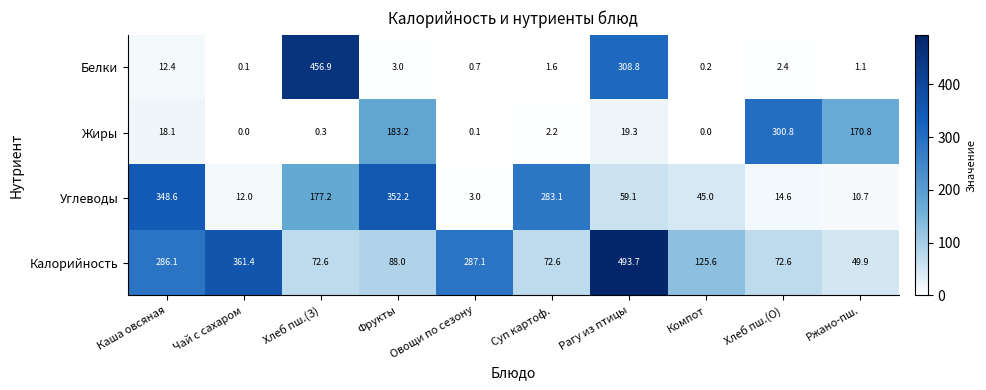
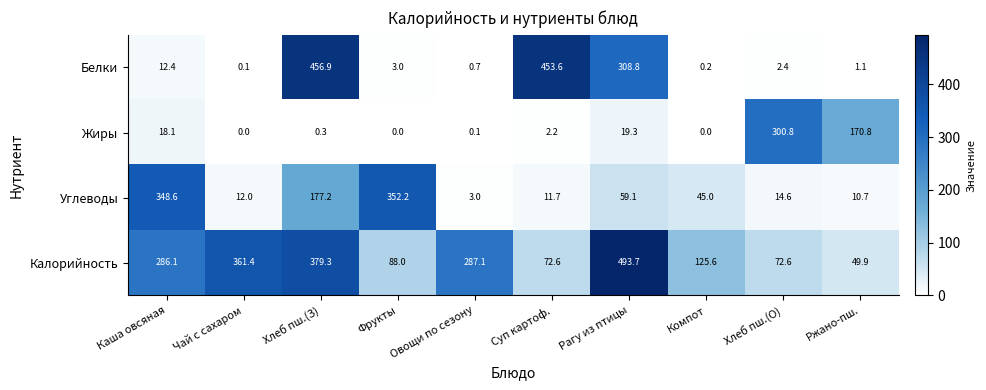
Белки, Суп картоф.: 1.6 -> 453.6
Жиры, Фрукты: 183.2 -> 0.0
Углеводы, Суп картоф.: 283.1 -> 11.7
Калорийность, Хлеб пш.(З): 72.6 -> 379.3
